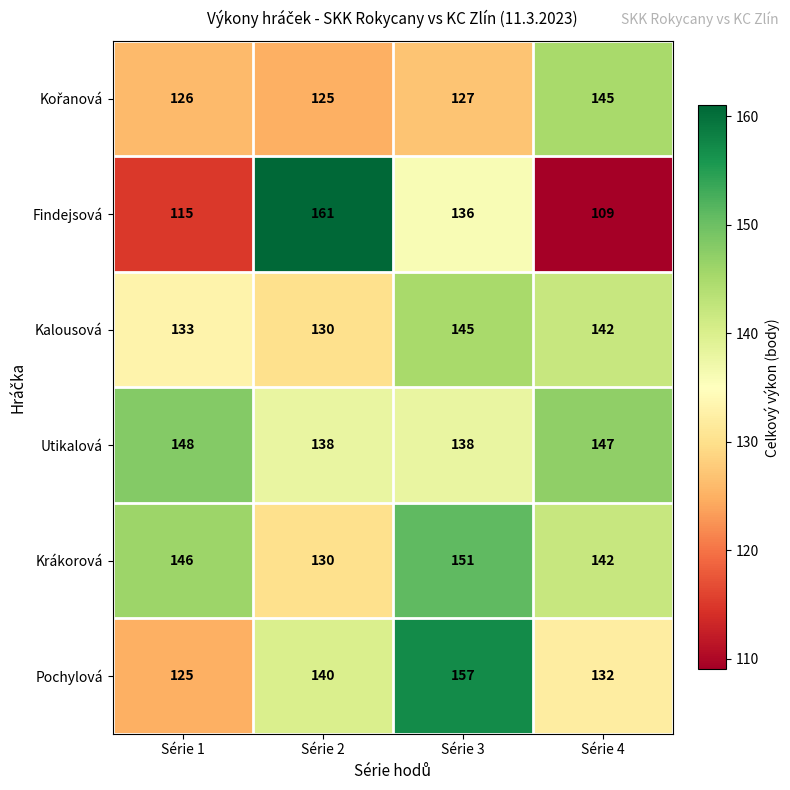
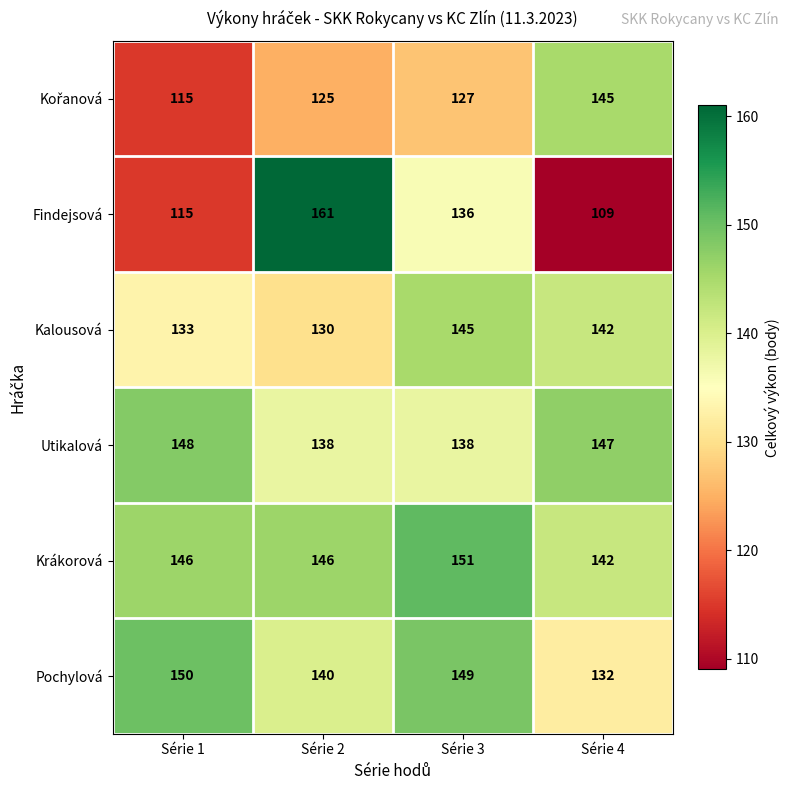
Kořanová, Série 1: 126 -> 115
Krákorová, Série 2: 130 -> 146
Pochylová, Série 1: 125 -> 150
Pochylová, Série 3: 157 -> 149
